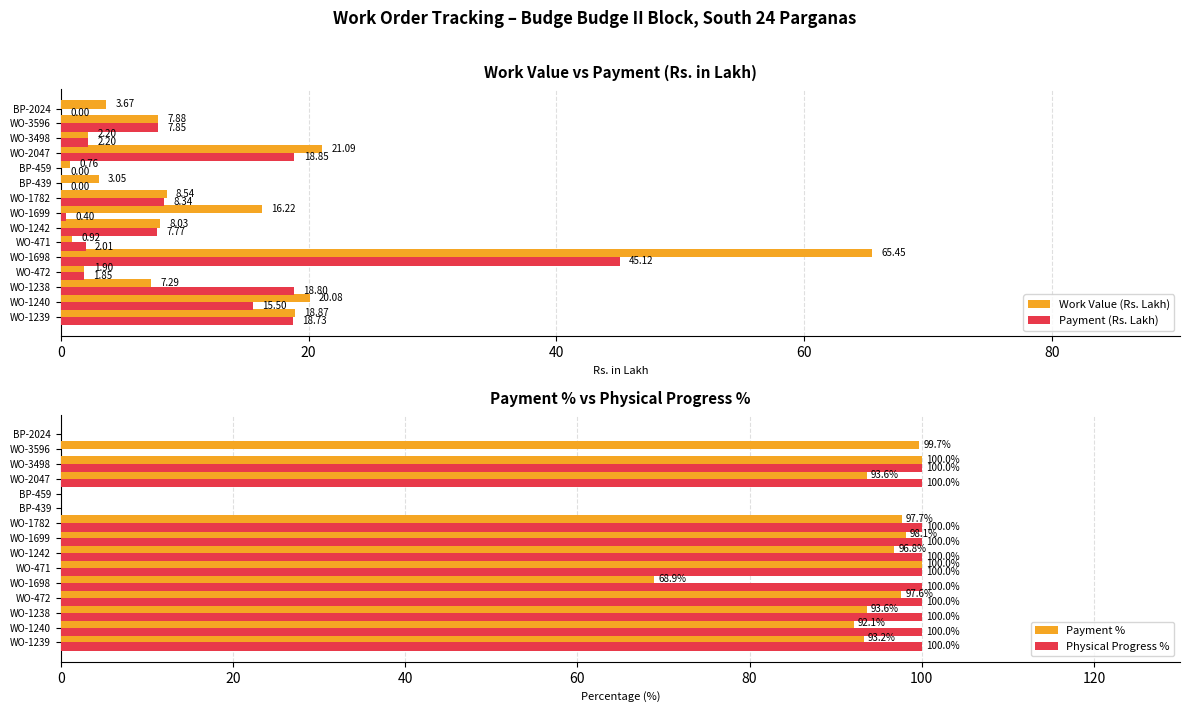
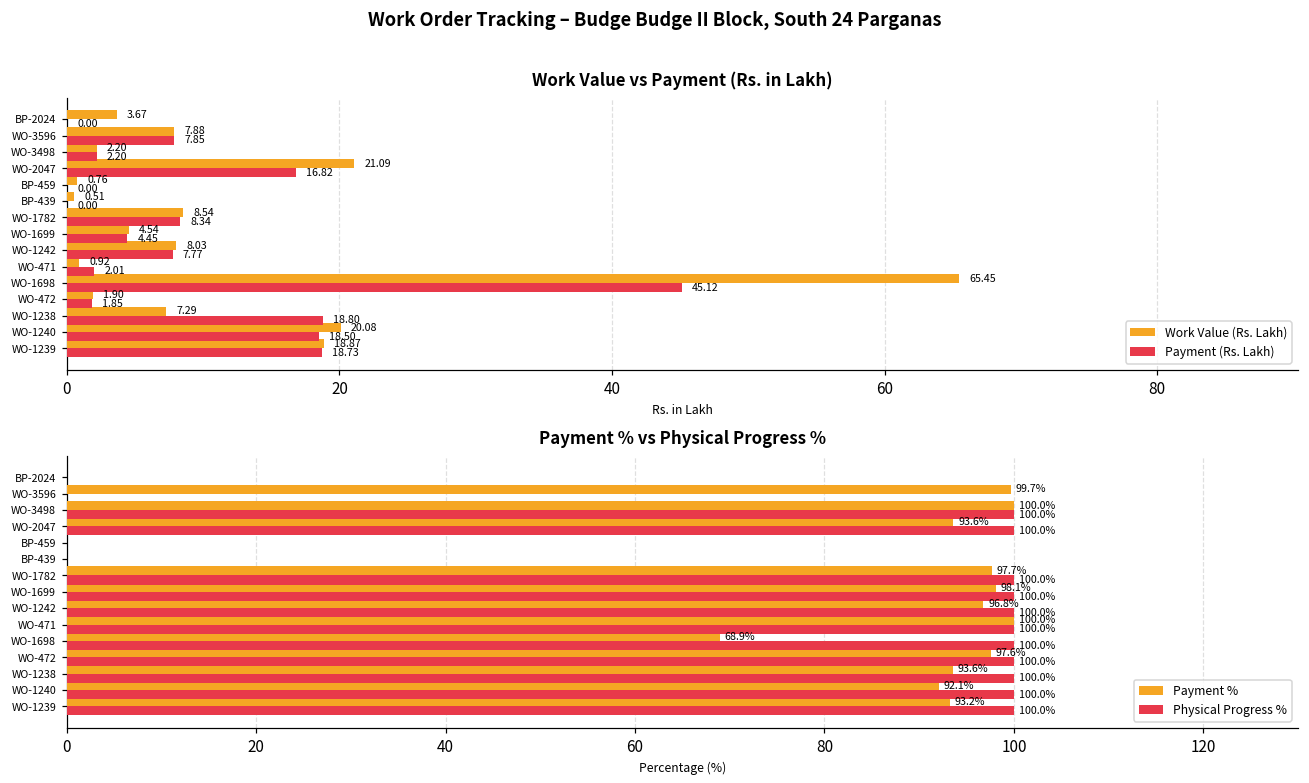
Work Value vs Payment (Rs. in Lakh), Payment (Rs. Lakh), WO-2047: 18.85 -> 16.82
Work Value vs Payment (Rs. in Lakh), Work Value (Rs. Lakh), BP-439: 3.05 -> 0.51
Work Value vs Payment (Rs. in Lakh), Work Value (Rs. Lakh), WO-1699: 16.22 -> 4.54
Work Value vs Payment (Rs. in Lakh), Payment (Rs. Lakh), WO-1699: 0.40 -> 4.45
Work Value vs Payment (Rs. in Lakh), Payment (Rs. Lakh), WO-1240: 15.50 -> 18.50
